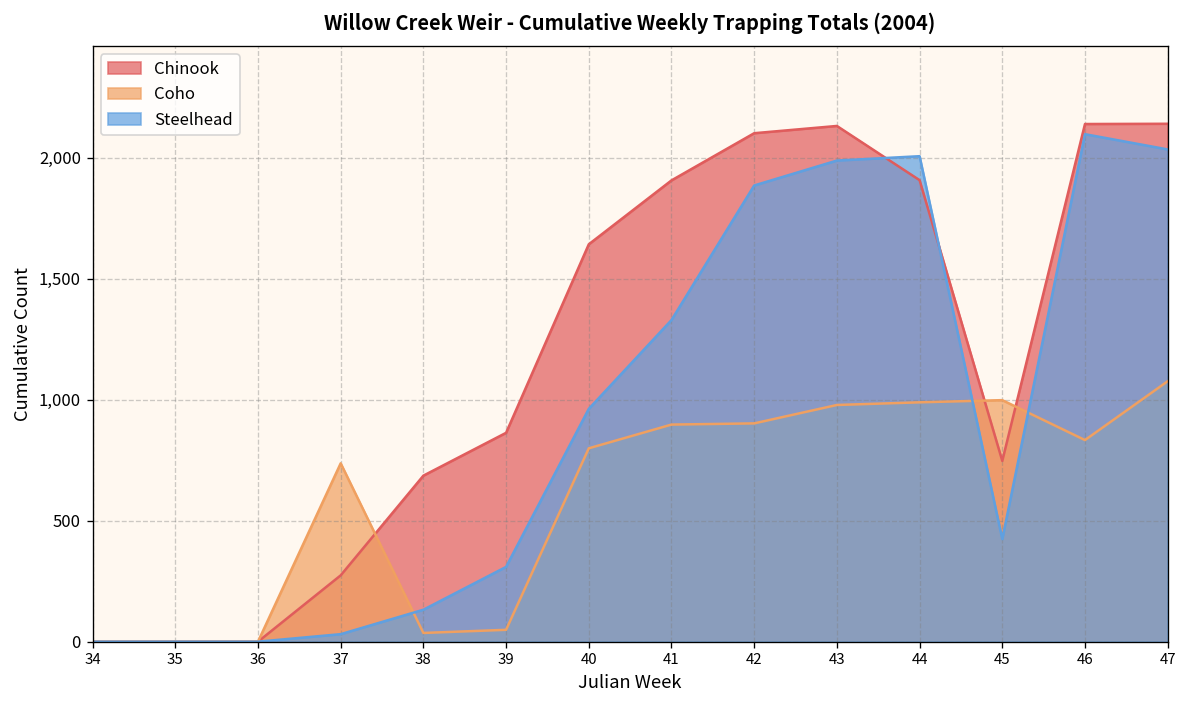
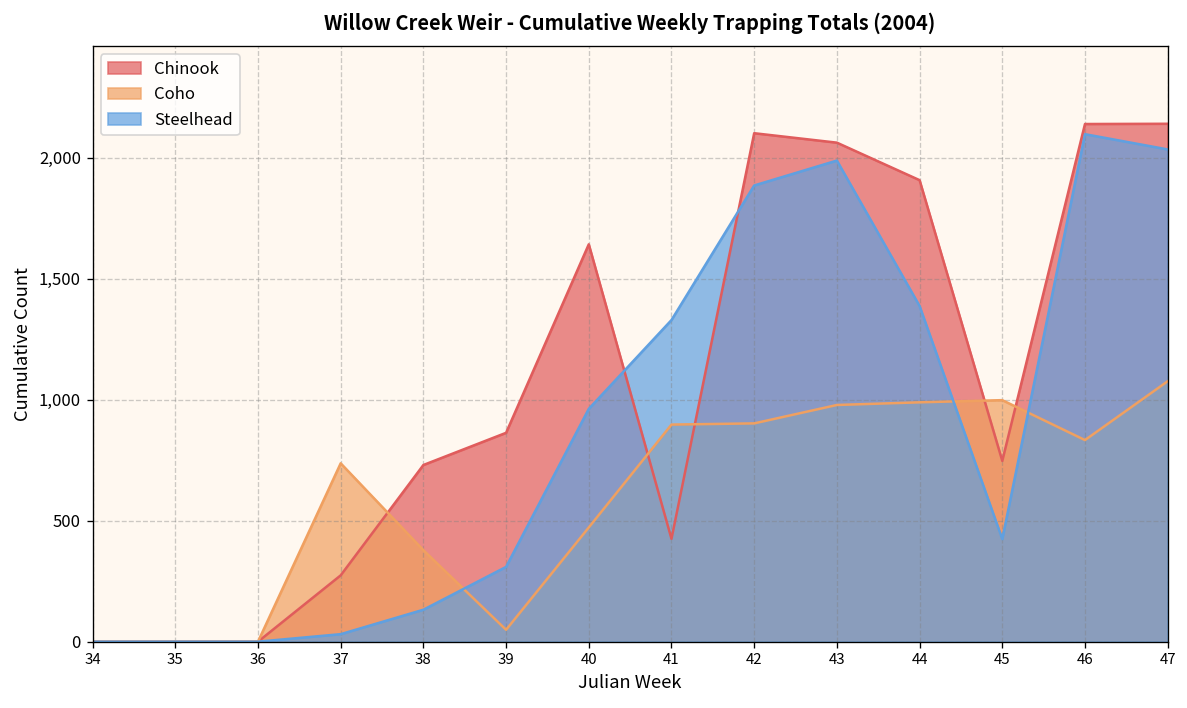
Chinook, 38: 690 -> 730
Coho, 38: 40 -> 380
Coho, 40: 800 -> 470
Chinook, 41: 1,910 -> 430
Chinook, 43: 2,130 -> 2,060
Steelhead, 44: 2,010 -> 1,390
